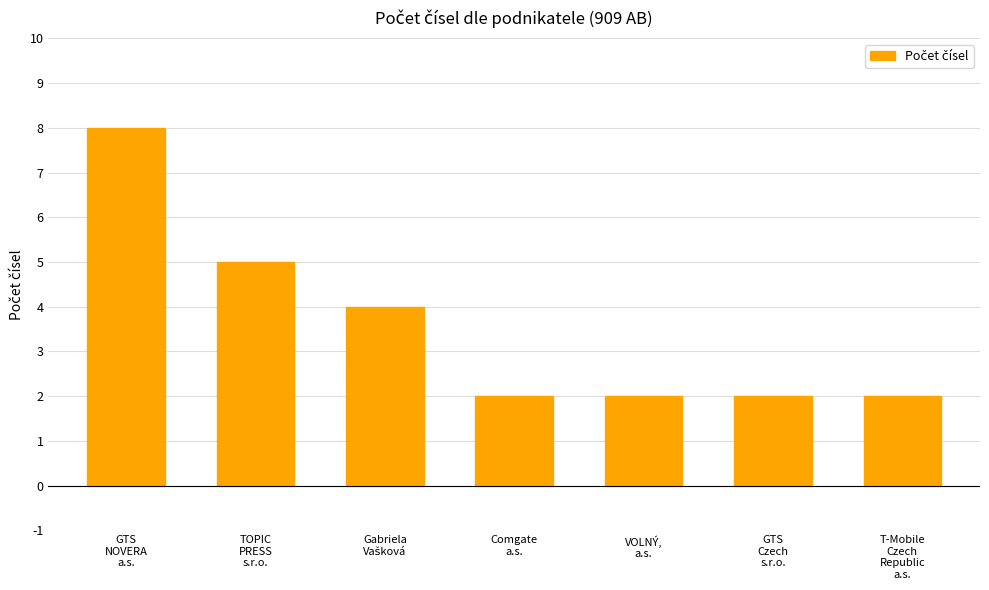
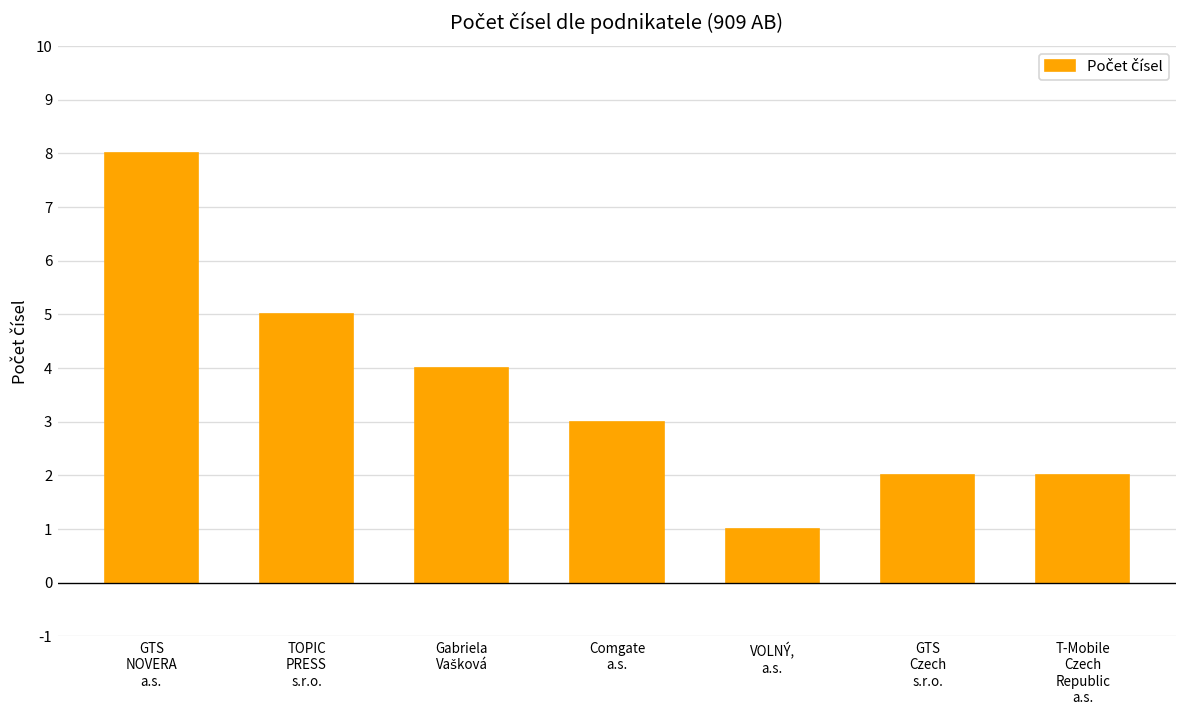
Comgate a.s.: 2 -> 3
VOLNÝ, a.s.: 2 -> 1
